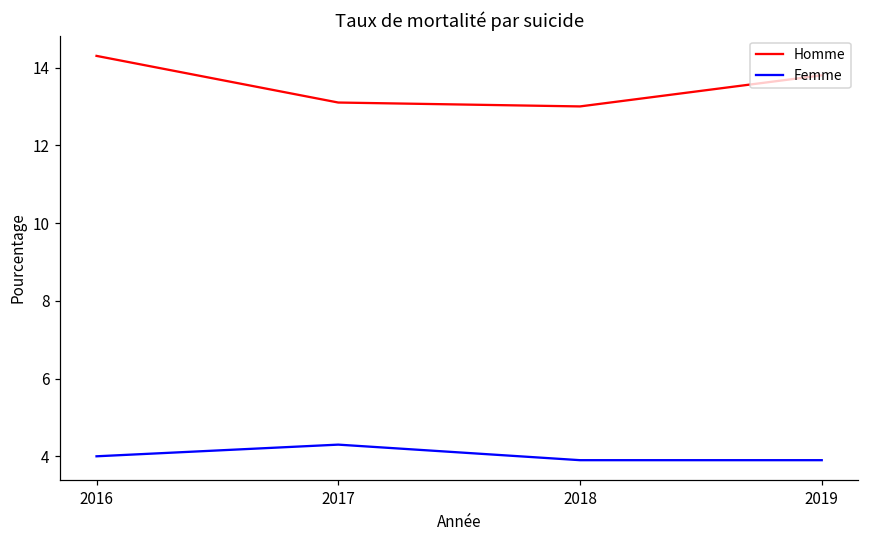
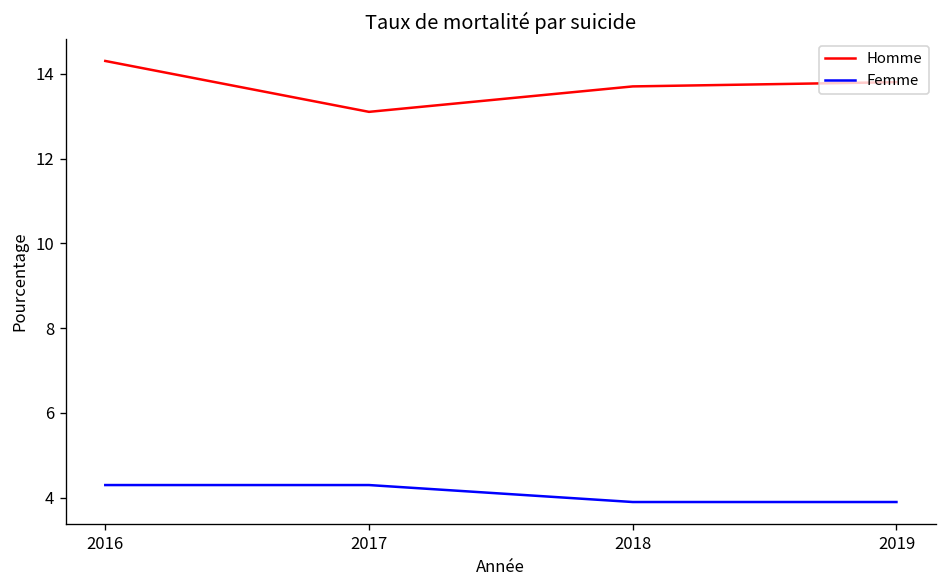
Femme, 2016: 4.0 -> 4.3
Homme, 2018: 13.0 -> 13.7
